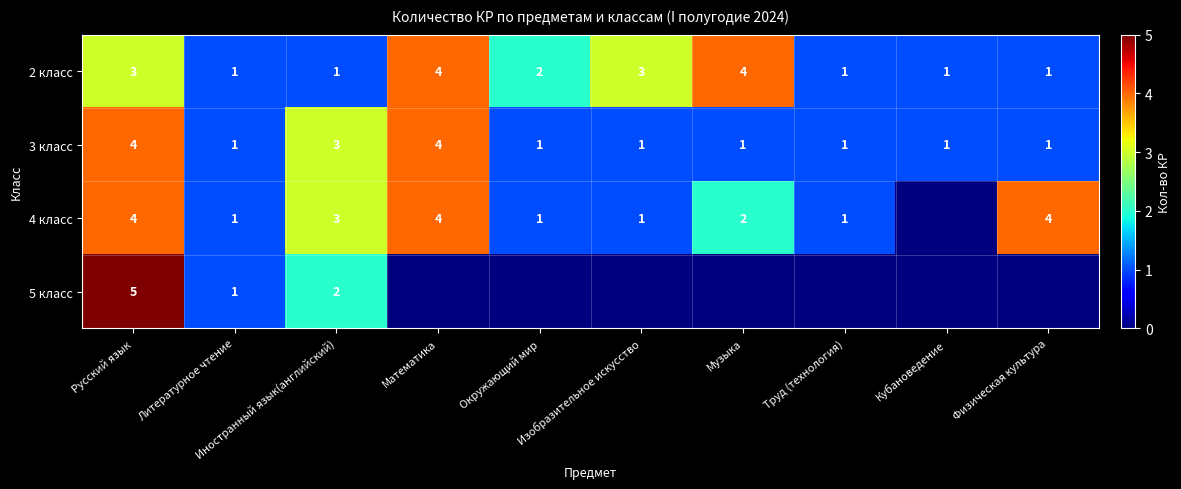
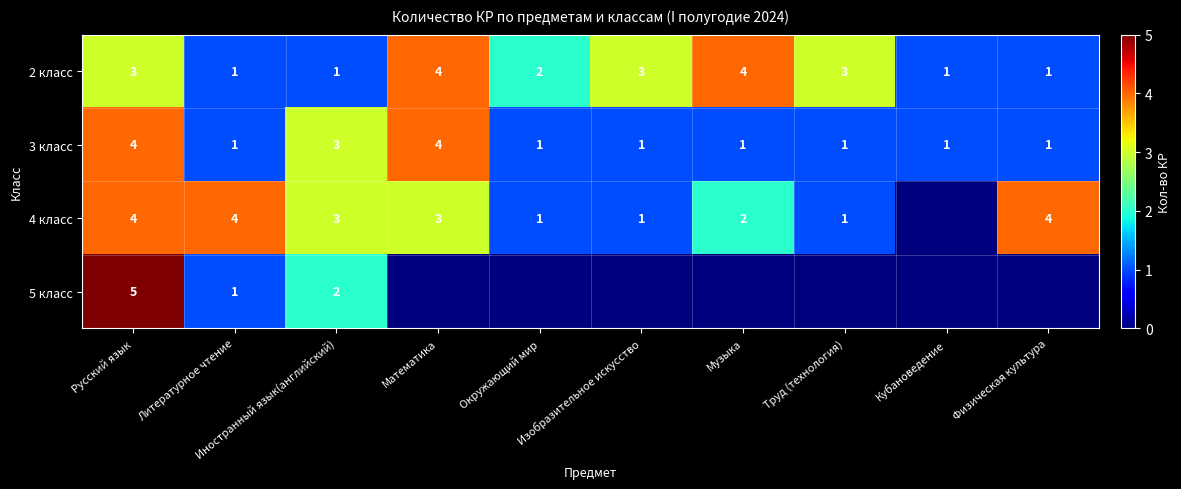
2 класс, Труд (технология): 1 -> 3
4 класс, Литературное чтение: 1 -> 4
4 класс, Математика: 4 -> 3
